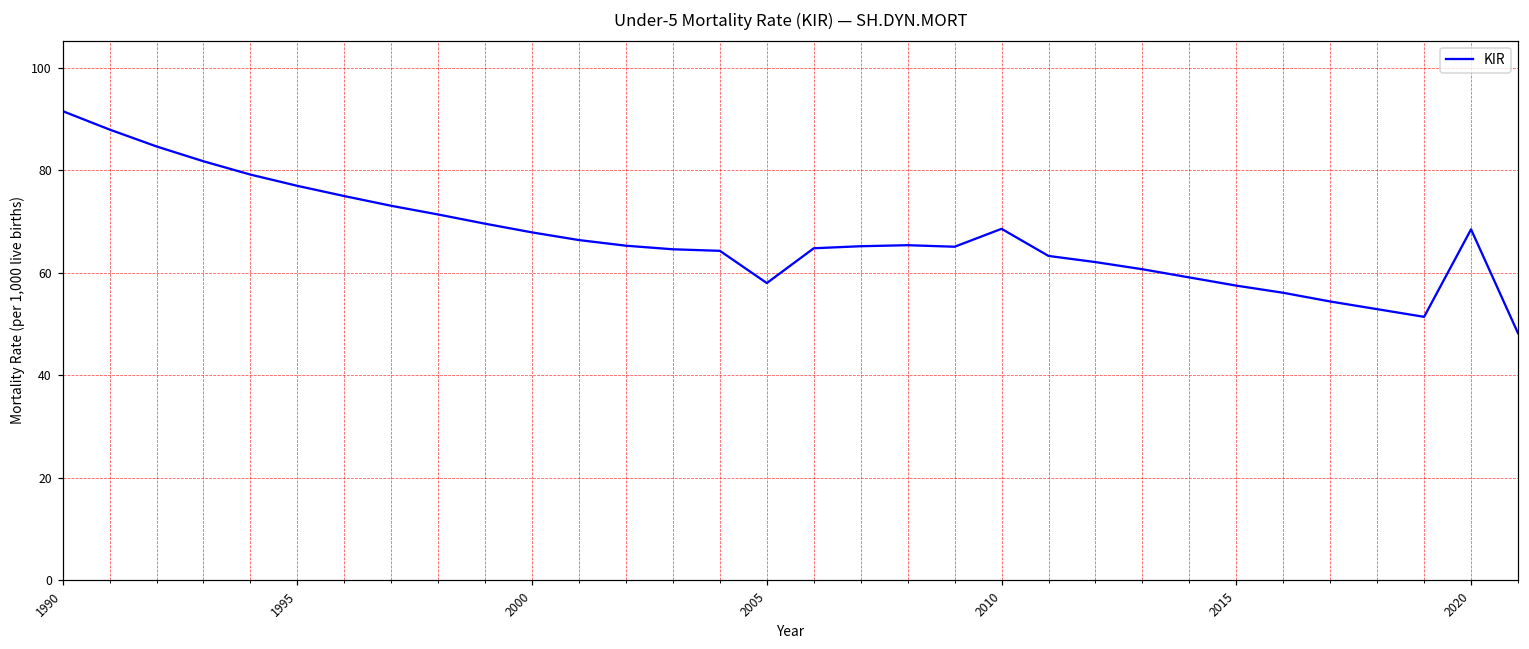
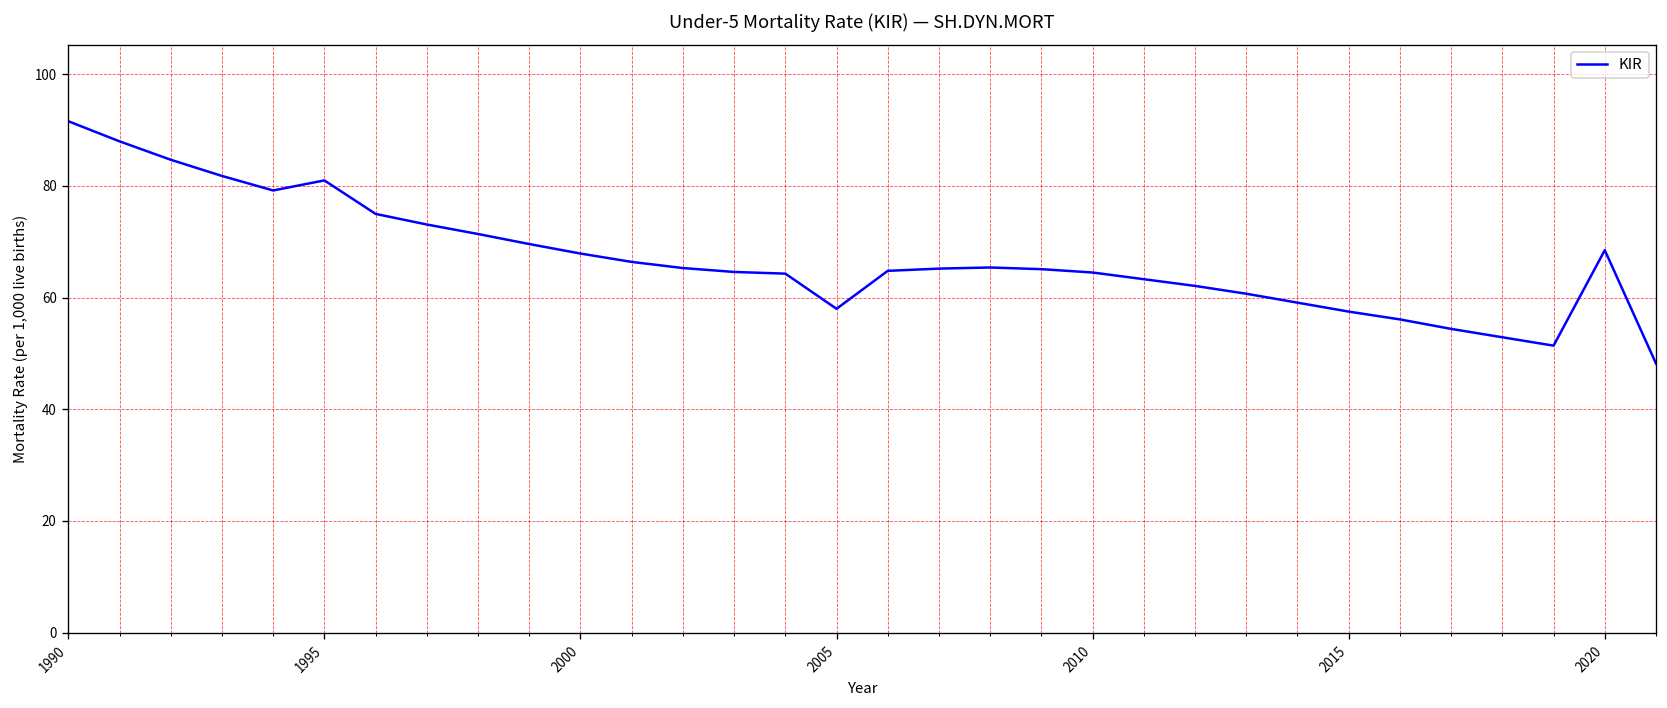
1995: 77 -> 81
2010: 69 -> 65
